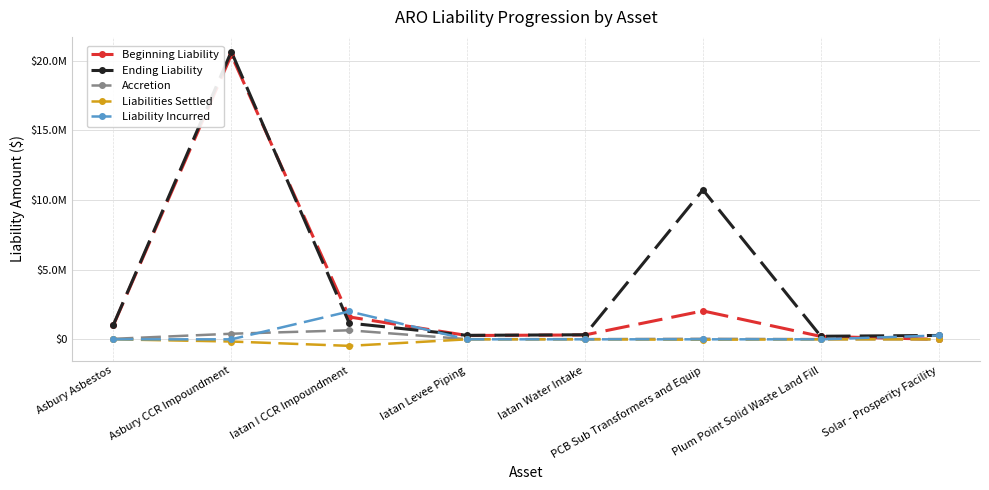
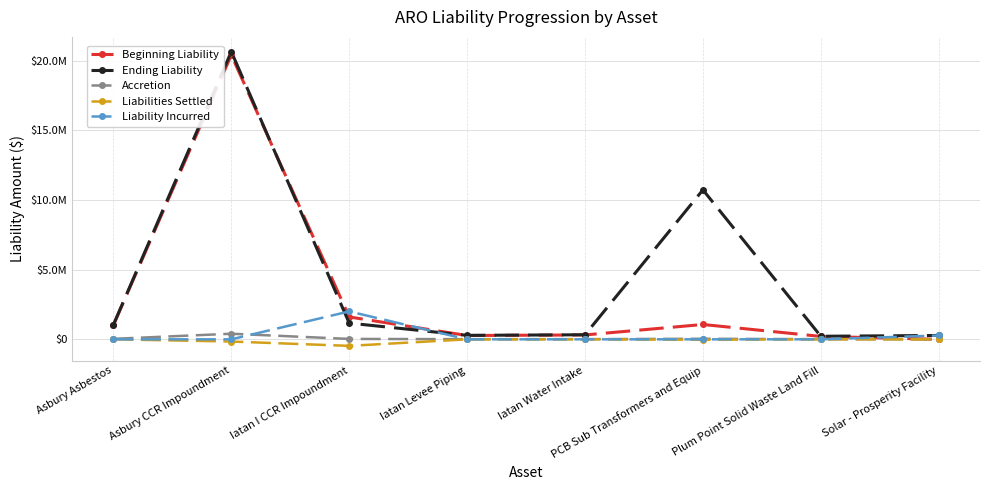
Accretion, Iatan I CCR Impoundment: $600000 -> $0
Beginning Liability, PCB Sub Transformers and Equip: $2000000 -> $1100000
